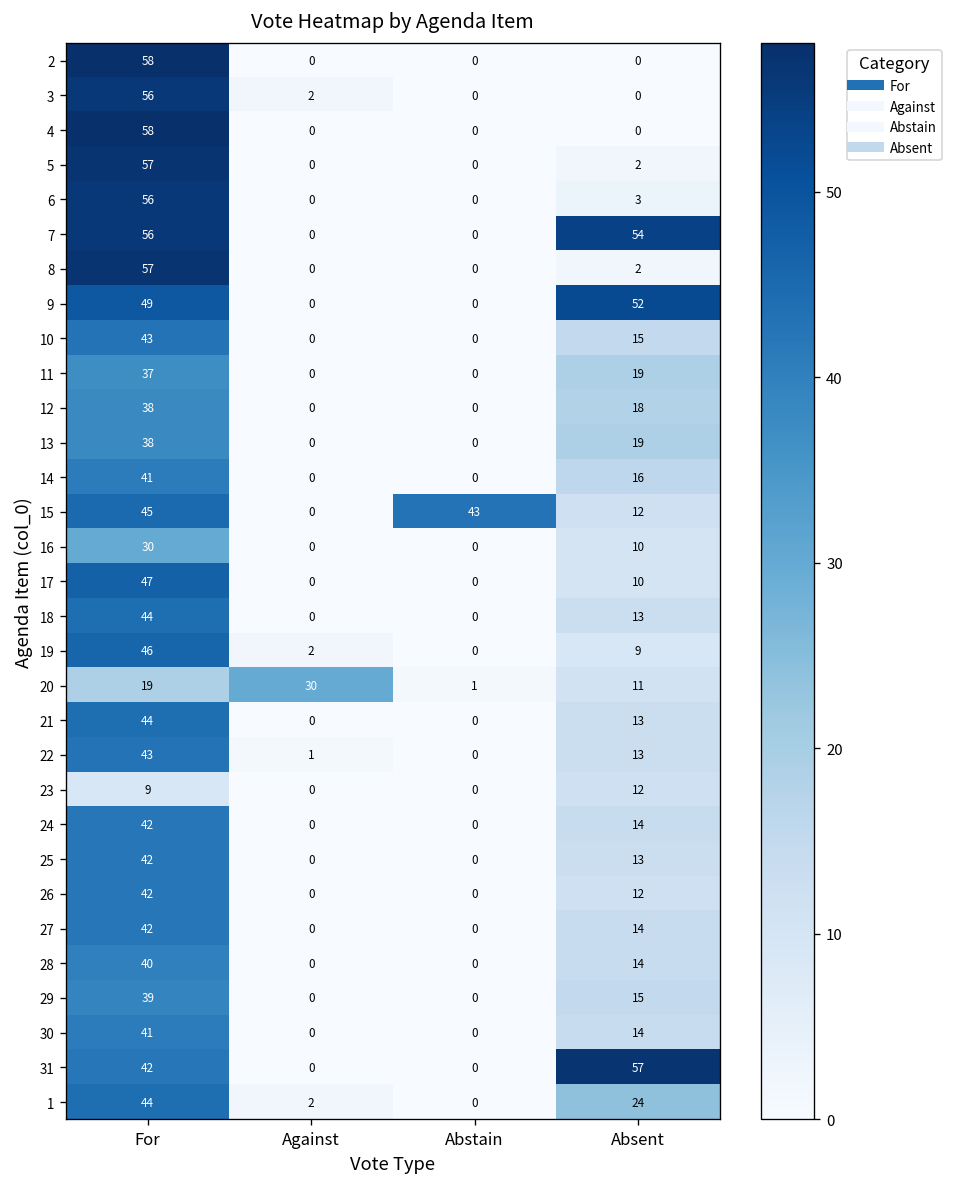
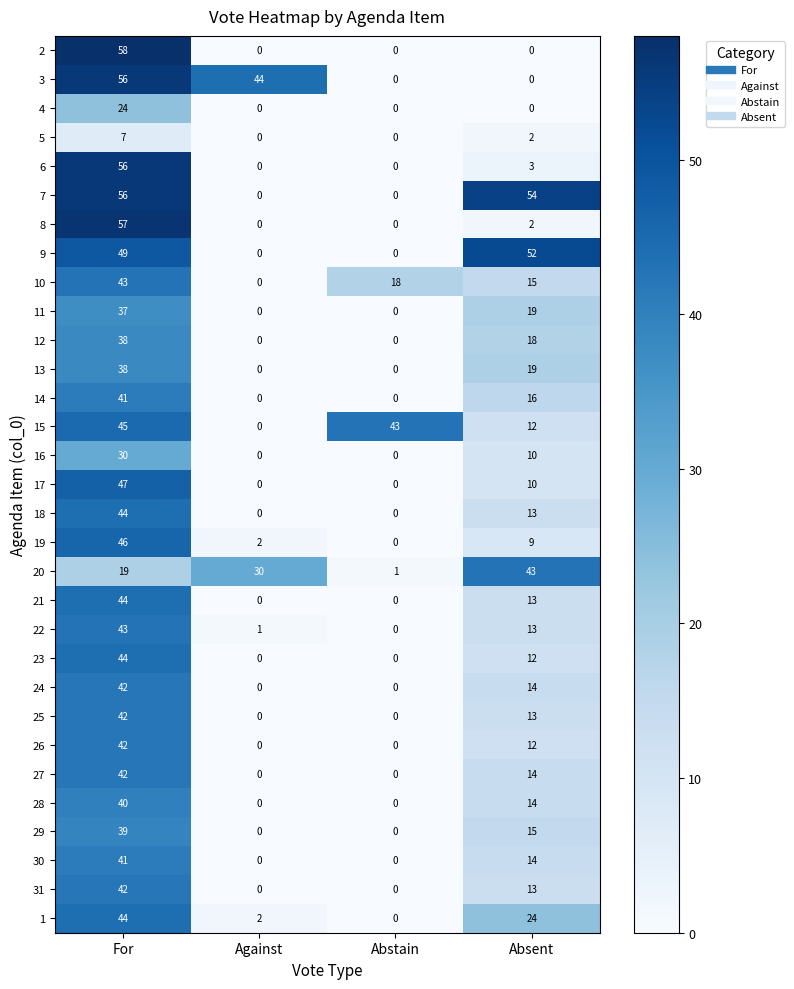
3, Against: 2 -> 44
4, For: 58 -> 24
5, For: 57 -> 7
10, Abstain: 0 -> 18
20, Absent: 11 -> 43
23, For: 9 -> 44
31, Absent: 57 -> 13
